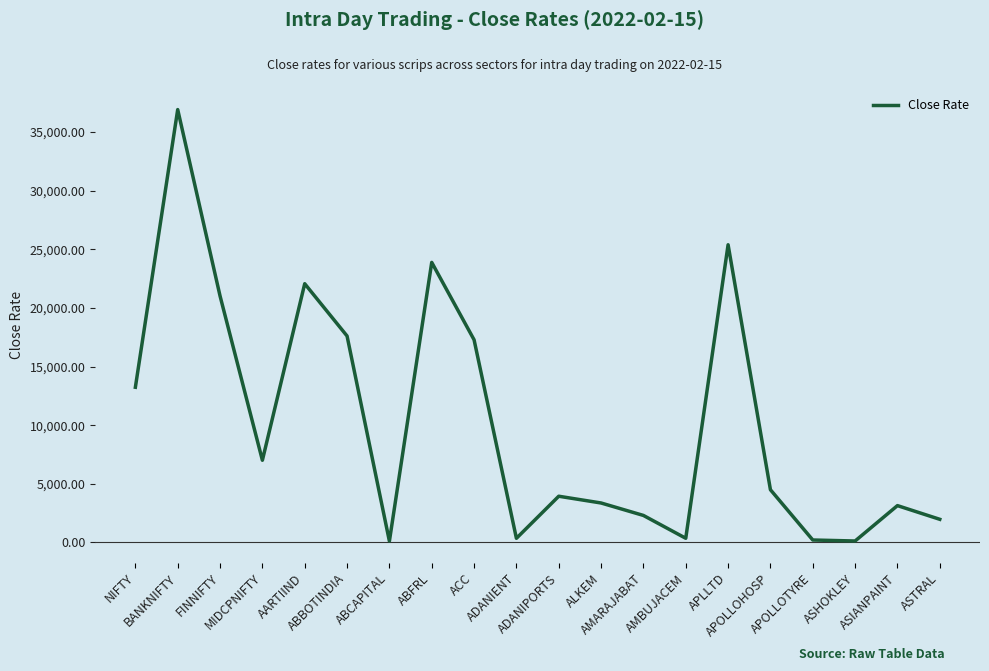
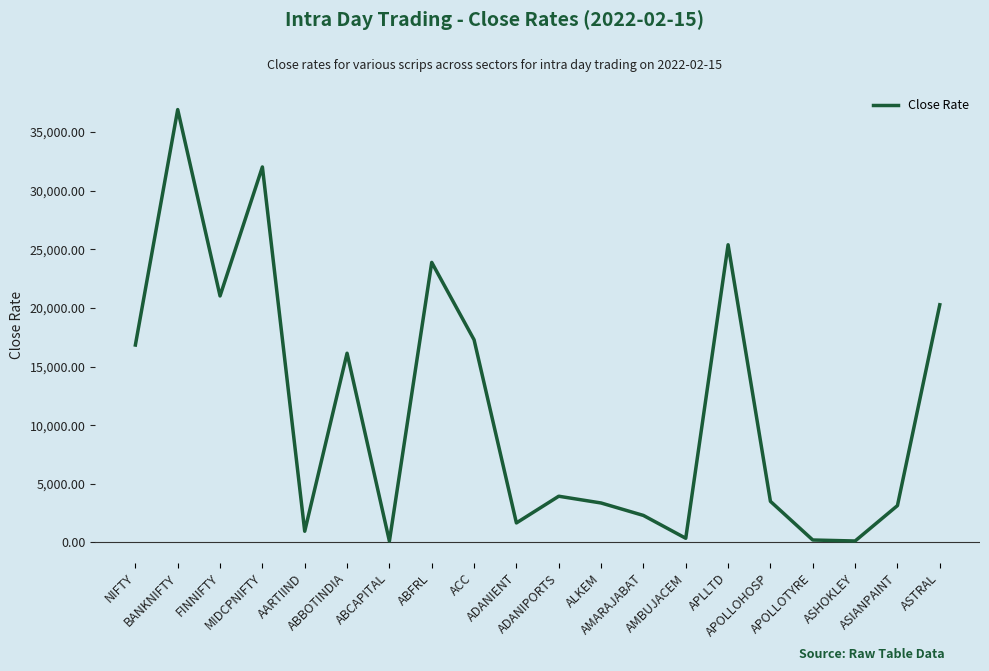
NIFTY: 13,200 -> 16,800
MIDCPNIFTY: 7,000 -> 32,000
AARTIIND: 22,100 -> 1,000
ABBOTINDIA: 17,600 -> 16,100
ADANIENT: 400 -> 1,700
APOLLOHOSP: 4,500 -> 3,500
ASTRAL: 2,000 -> 20,300
